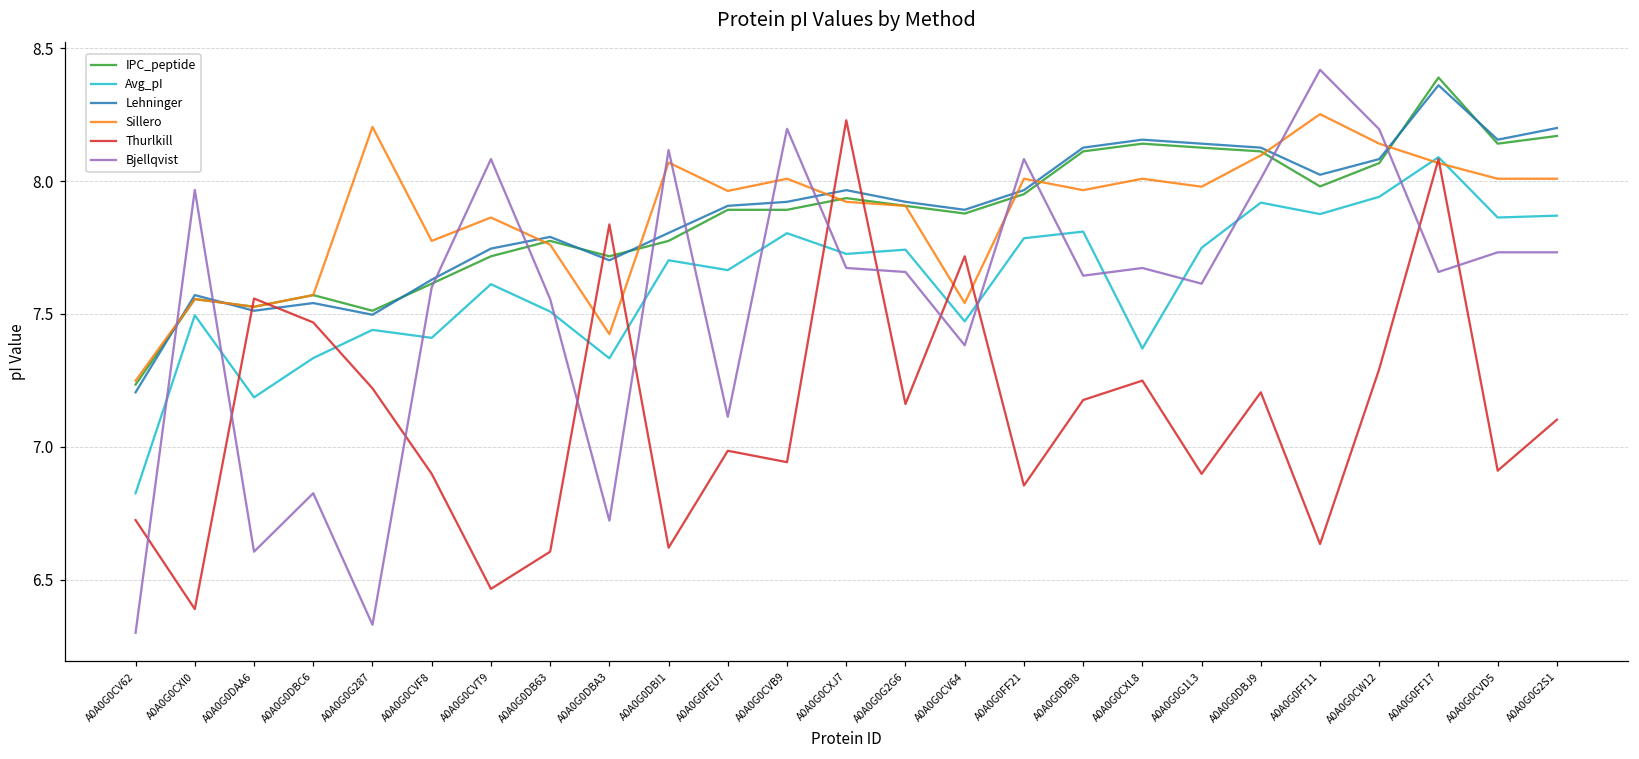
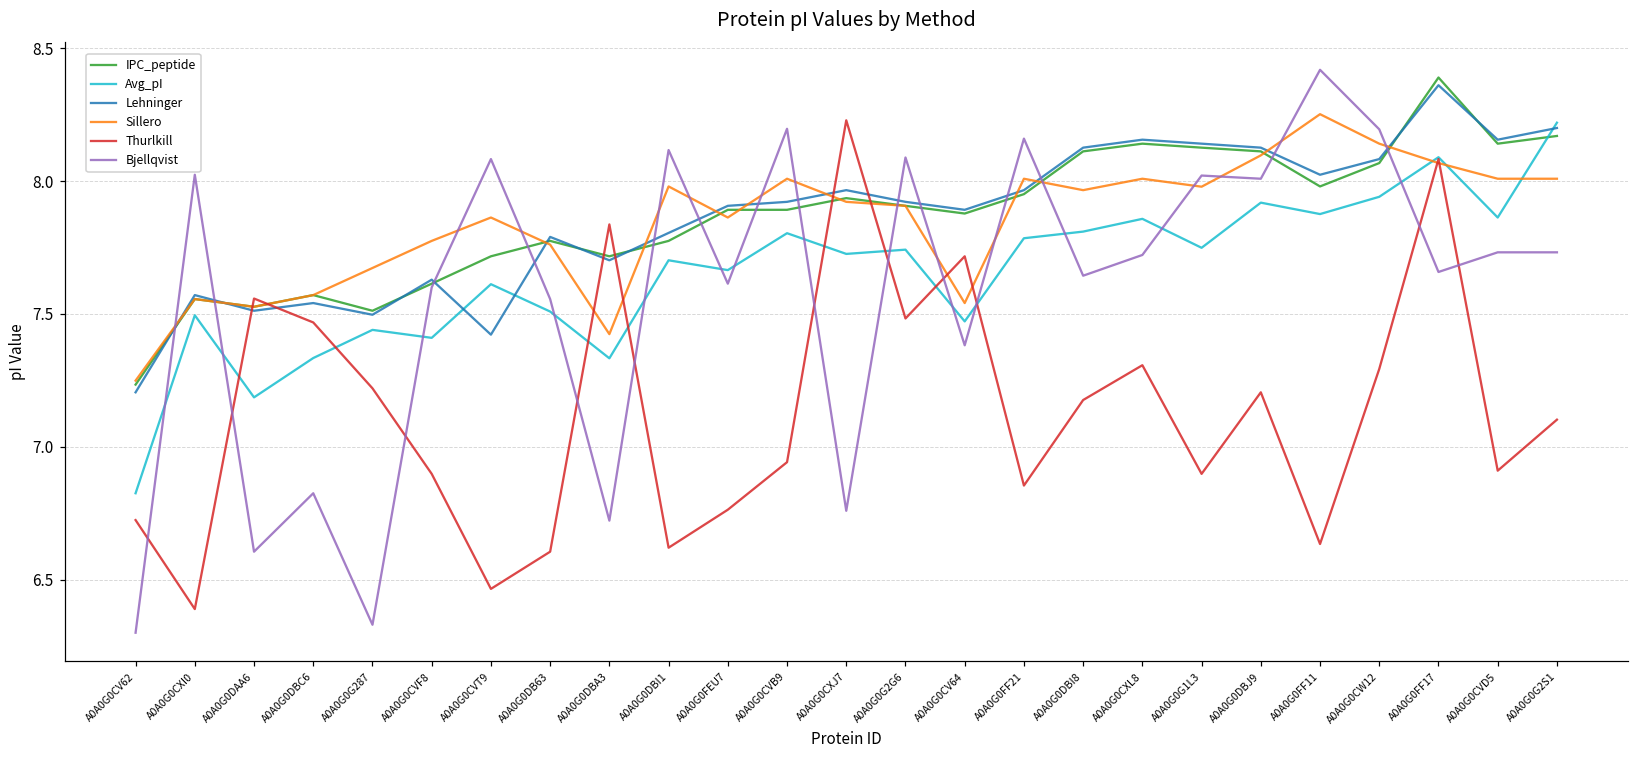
Bjellqvist, A0A0G0CXI0: 7.97 -> 8.02
Sillero, A0A0G0G287: 8.20 -> 7.67
Lehninger, A0A0G0CVT9: 7.75 -> 7.42
Sillero, A0A0G0DBI1: 8.07 -> 7.98
Sillero, A0A0G0FEU7: 7.96 -> 7.86
Thurlkill, A0A0G0FEU7: 6.99 -> 6.76
Bjellqvist, A0A0G0FEU7: 7.11 -> 7.61
Bjellqvist, A0A0G0CXJ7: 7.67 -> 6.76
Thurlkill, A0A0G0G2G6: 7.16 -> 7.48
Bjellqvist, A0A0G0G2G6: 7.66 -> 8.09
Bjellqvist, A0A0G0FF21: 8.08 -> 8.16
Avg_pI, A0A0G0CXL8: 7.37 -> 7.86
Thurlkill, A0A0G0CXL8: 7.25 -> 7.31
Bjellqvist, A0A0G0CXL8: 7.67 -> 7.72
Bjellqvist, A0A0G0G1L3: 7.61 -> 8.02
Avg_pI, A0A0G0G2S1: 7.87 -> 8.22
